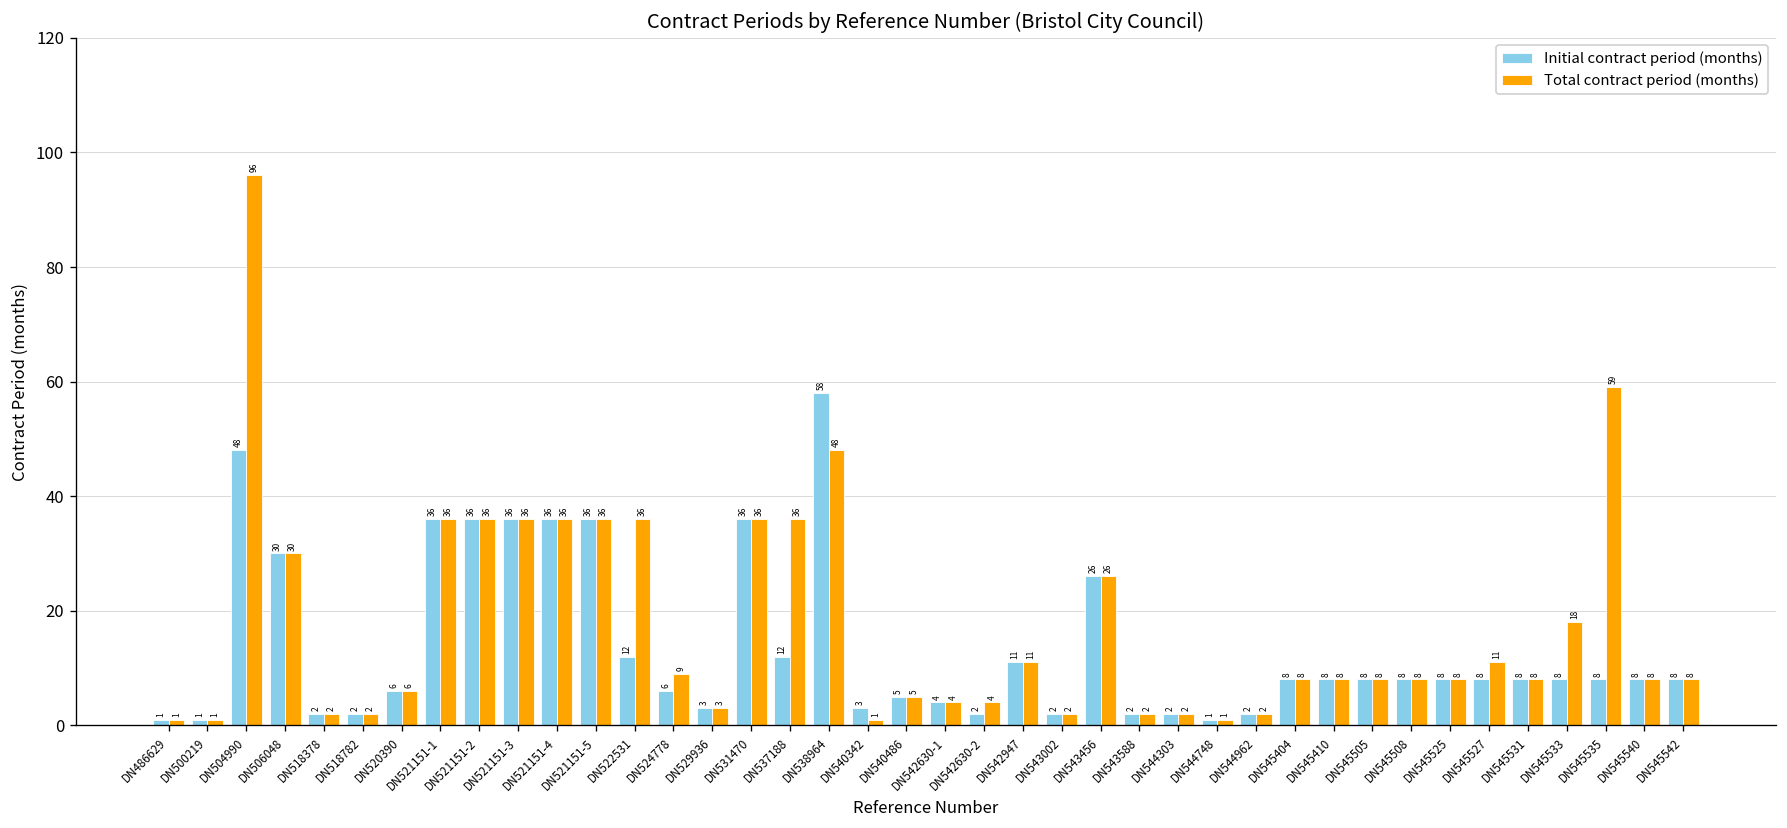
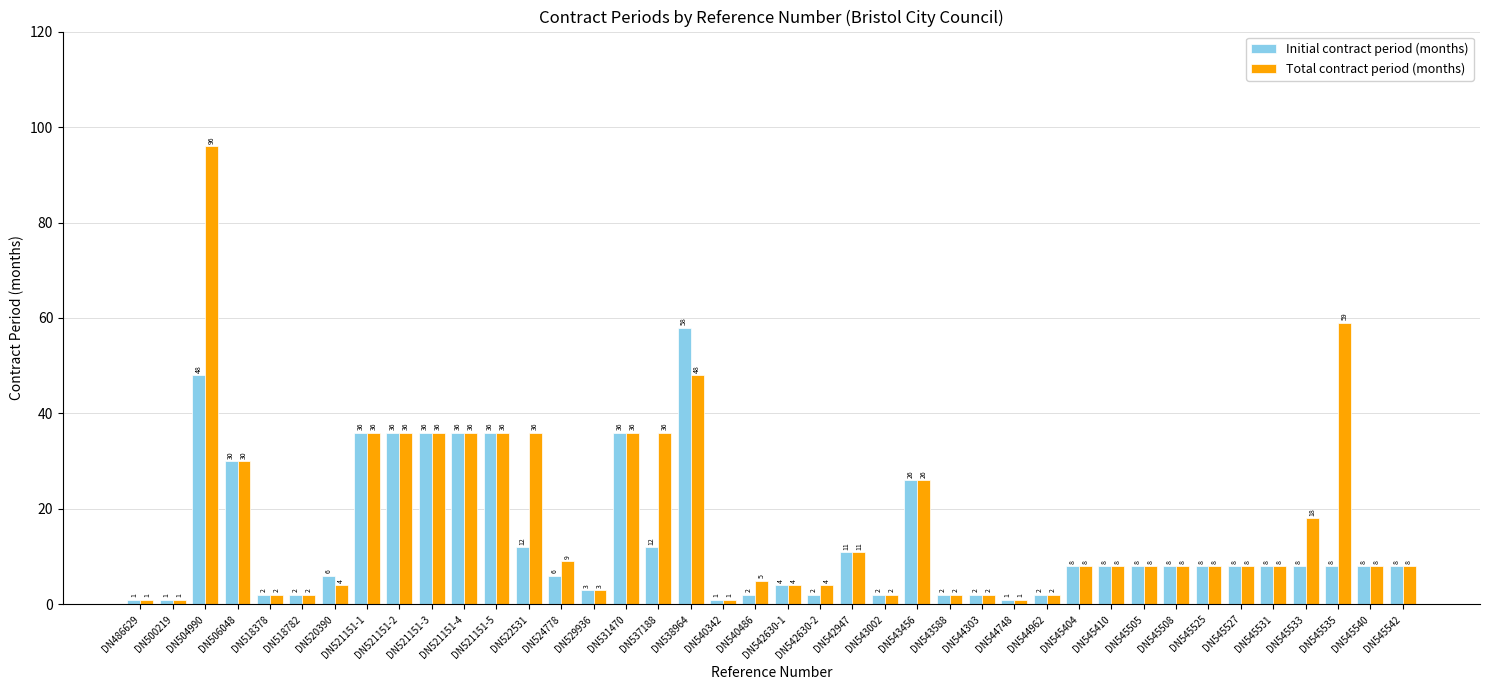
Total contract period (months), DN520390: 6 -> 4
Initial contract period (months), DN540342: 3 -> 1
Initial contract period (months), DN540486: 5 -> 2
Total contract period (months), DN545527: 11 -> 8
